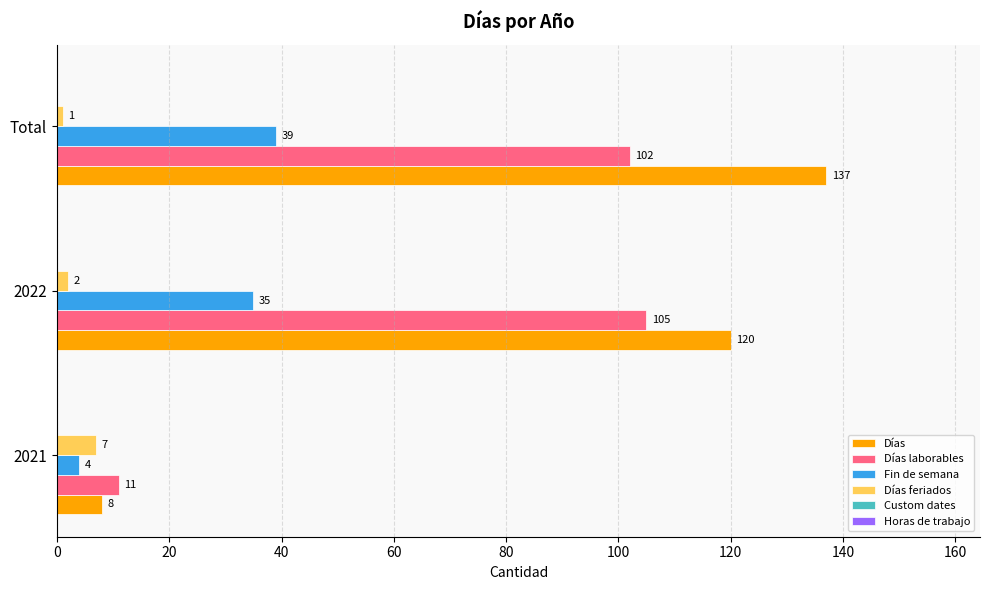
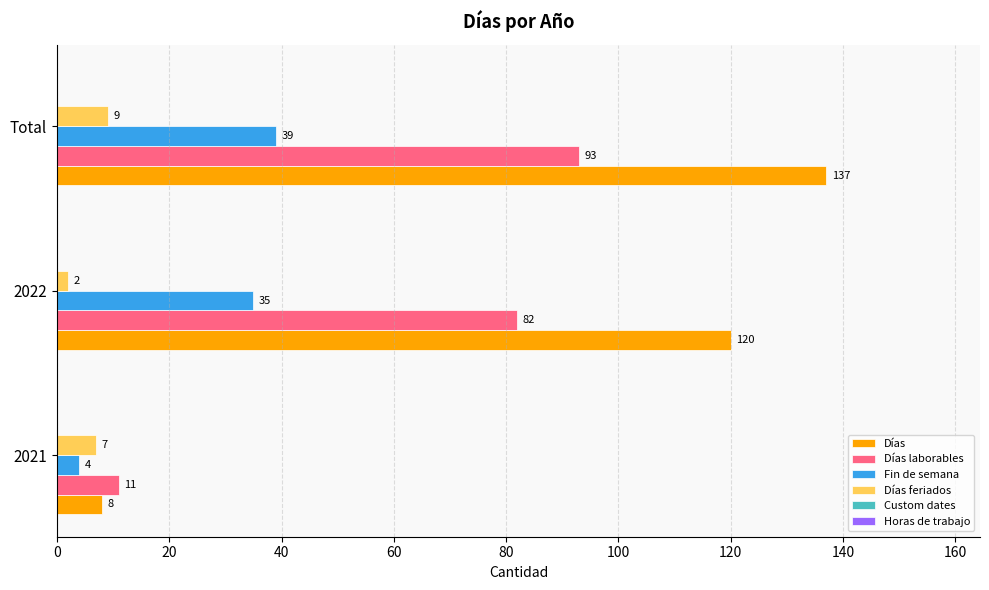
Días feriados, Total: 1 -> 9
Días laborables, Total: 102 -> 93
Días laborables, 2022: 105 -> 82
